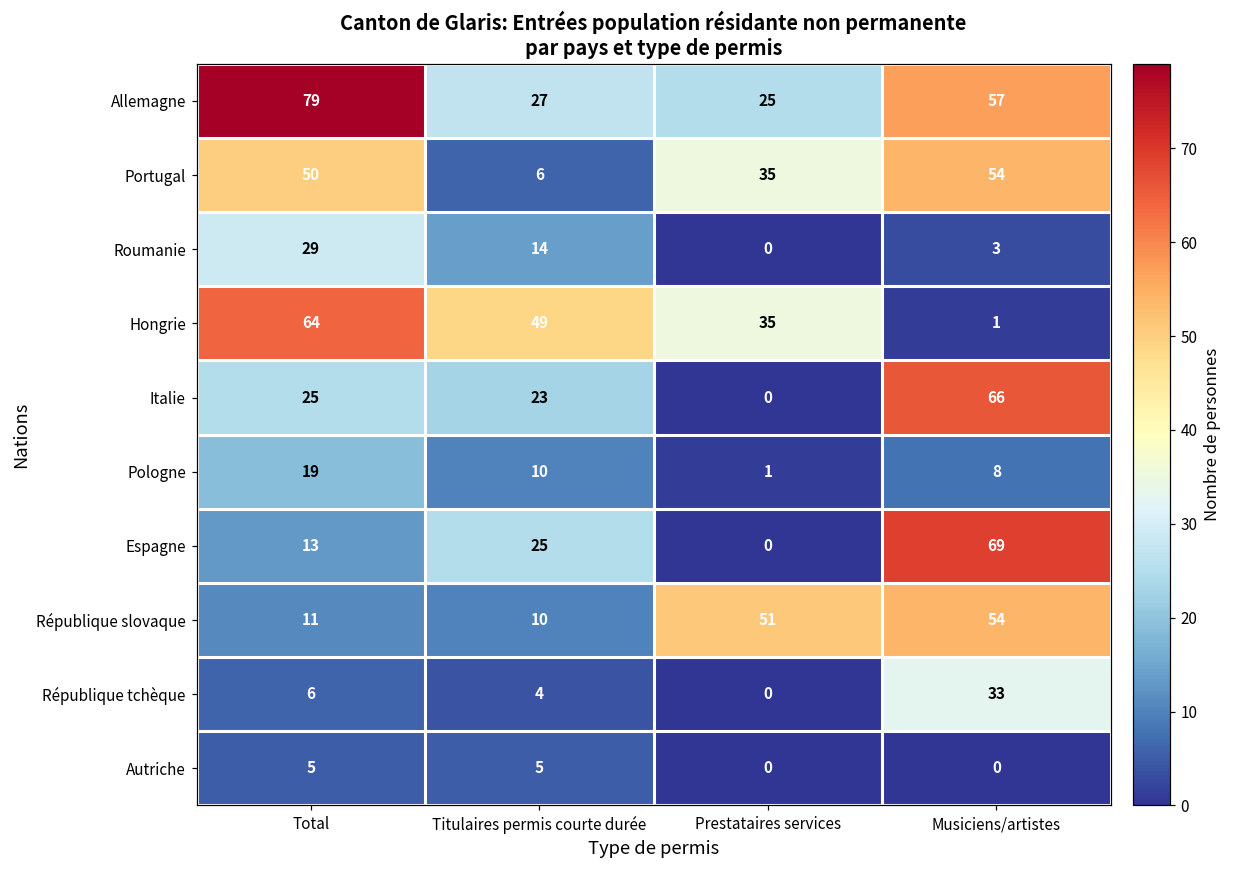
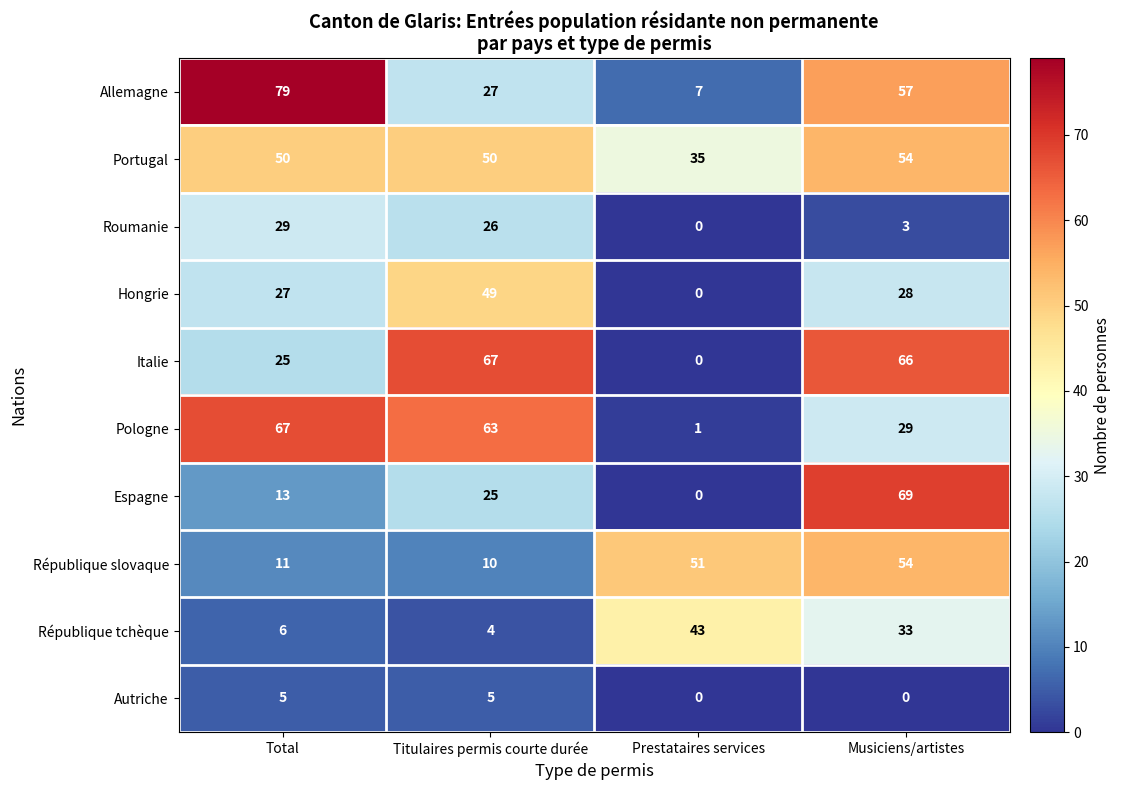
Allemagne, Prestataires services: 25 -> 7
Portugal, Titulaires permis courte durée: 6 -> 50
Roumanie, Titulaires permis courte durée: 14 -> 26
Hongrie, Total: 64 -> 27
Hongrie, Prestataires services: 35 -> 0
Hongrie, Musiciens/artistes: 1 -> 28
Italie, Titulaires permis courte durée: 23 -> 67
Pologne, Total: 19 -> 67
Pologne, Titulaires permis courte durée: 10 -> 63
Pologne, Musiciens/artistes: 8 -> 29
République tchèque, Prestataires services: 0 -> 43
